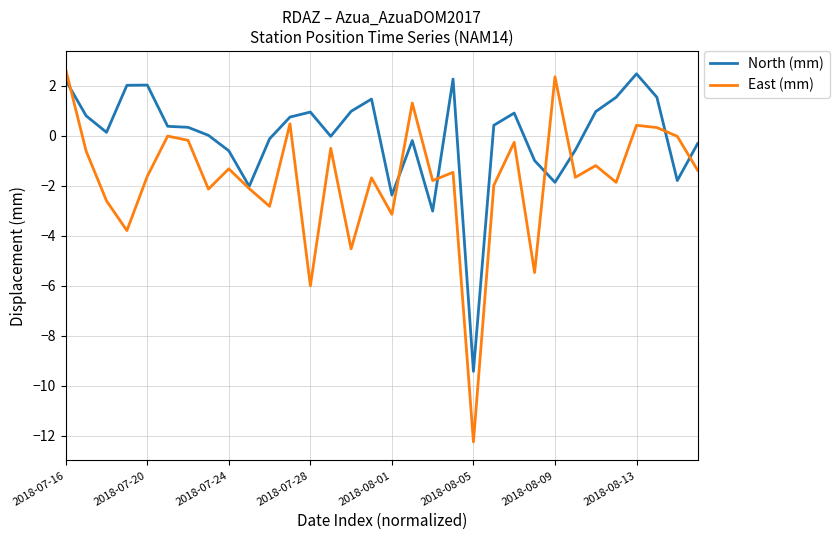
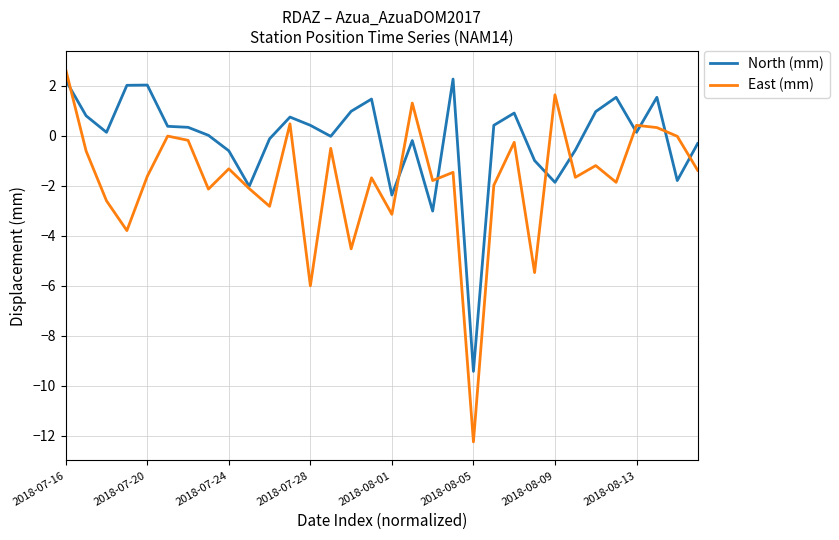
North (mm), 2018-07-28: 1.0 -> 0.4
East (mm), 2018-08-09: 2.4 -> 1.6
North (mm), 2018-08-13: 2.5 -> 0.1
